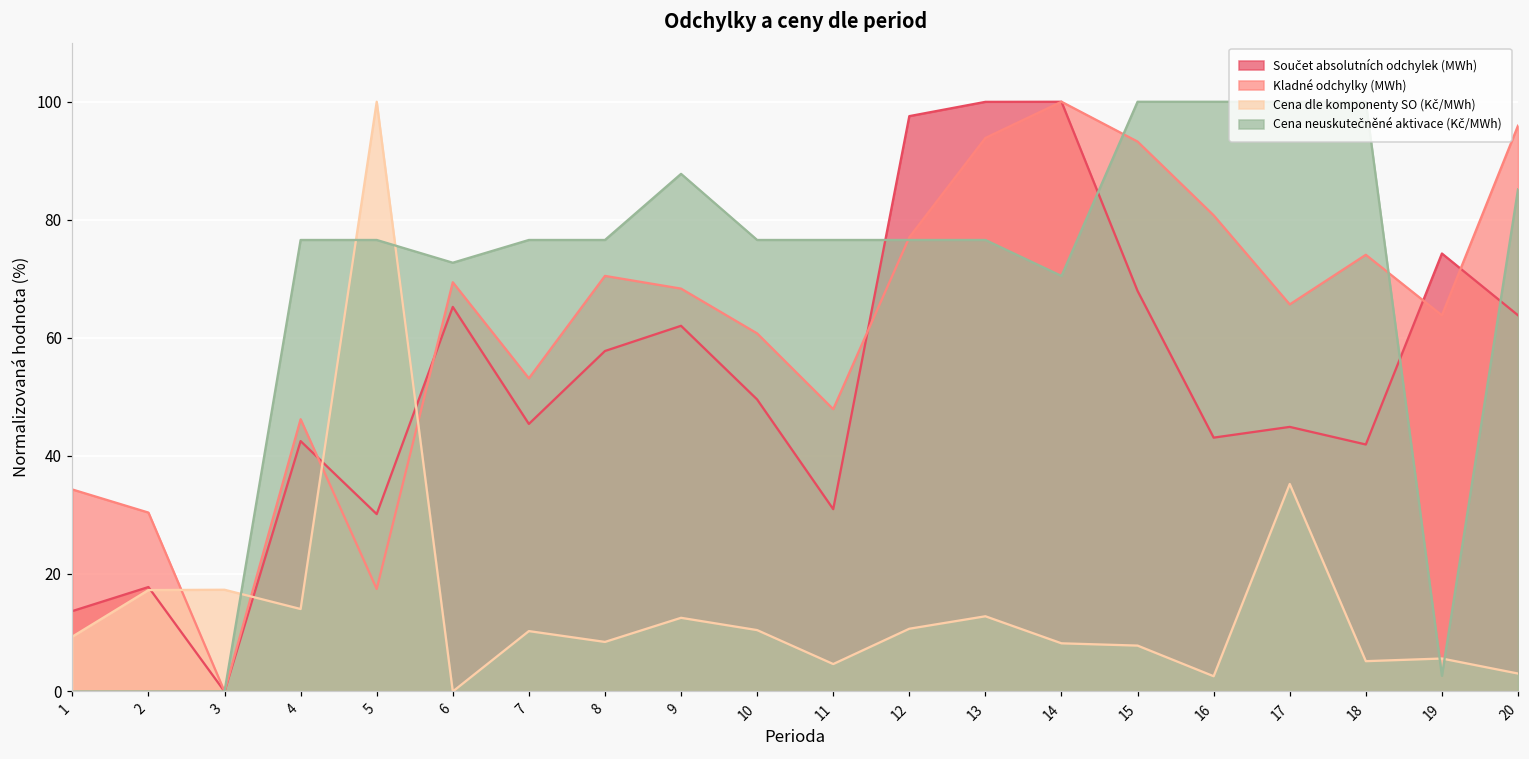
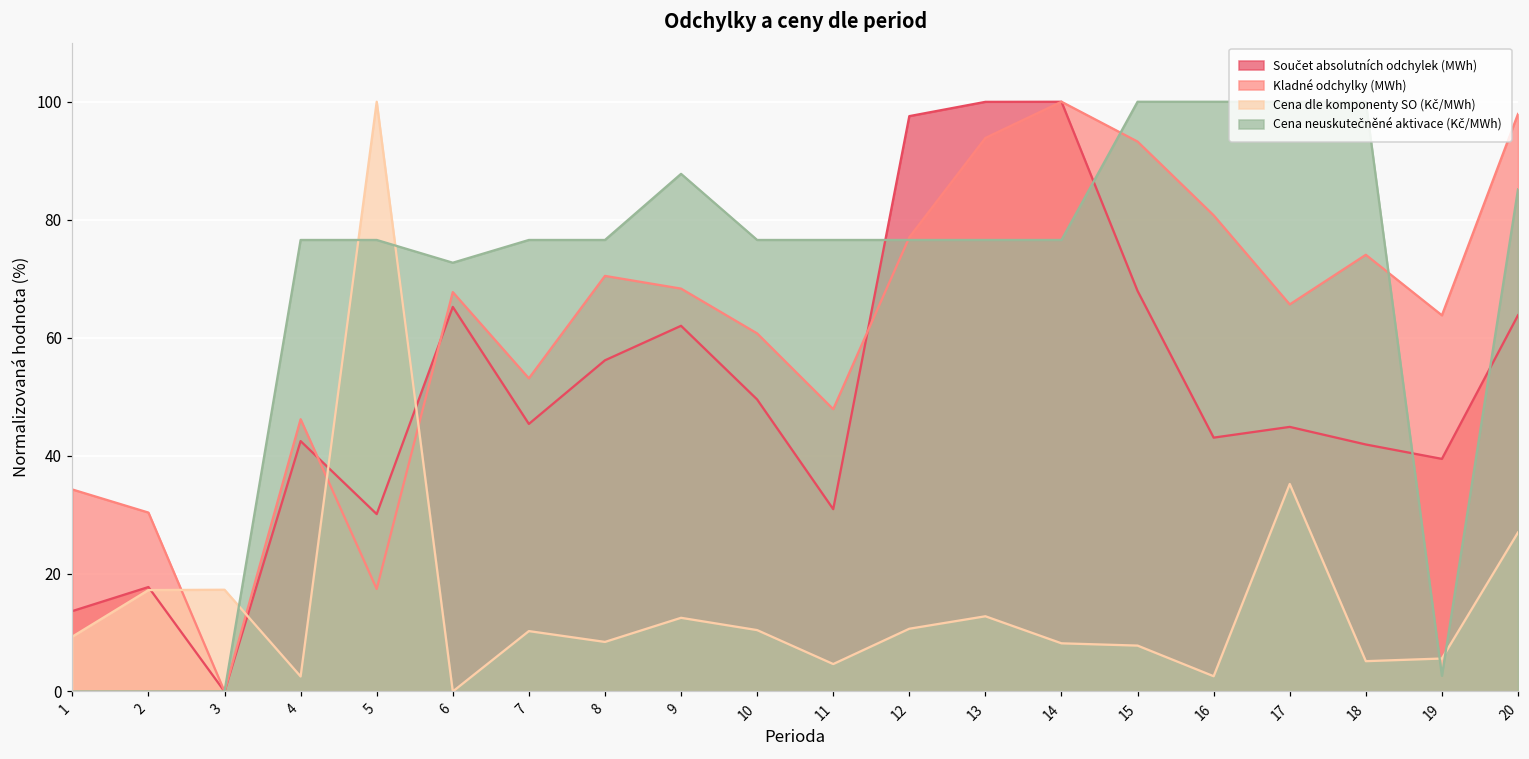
Cena dle komponenty SO (Kč/MWh), 4: 14 -> 3
Kladné odchylky (MWh), 6: 69 -> 68
Součet absolutních odchylek (MWh), 8: 58 -> 56
Cena neuskutečněné aktivace (Kč/MWh), 14: 70 -> 77
Součet absolutních odchylek (MWh), 19: 74 -> 39
Kladné odchylky (MWh), 20: 96 -> 98
Cena dle komponenty SO (Kč/MWh), 20: 3 -> 27
